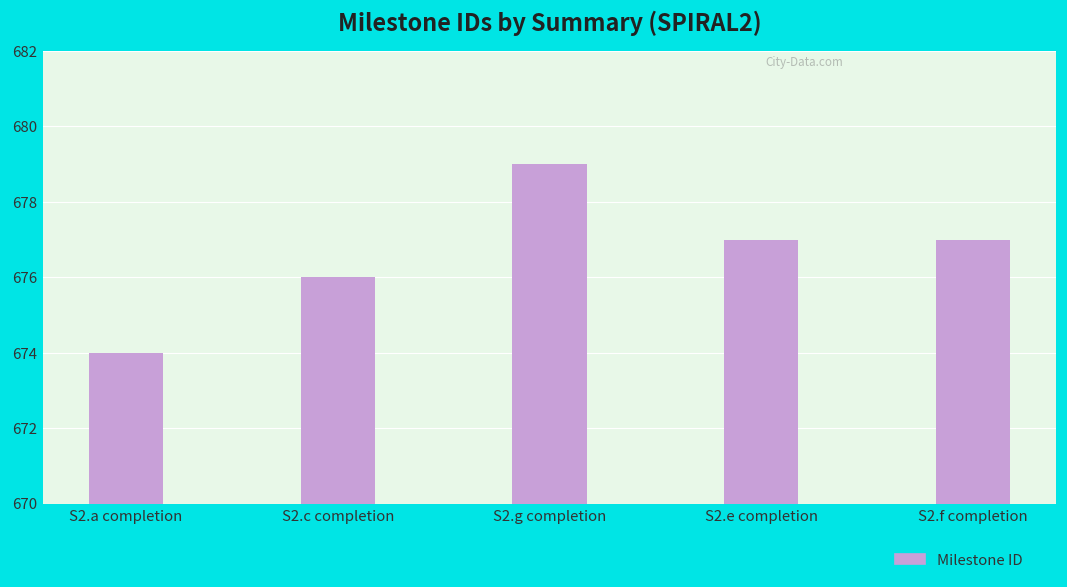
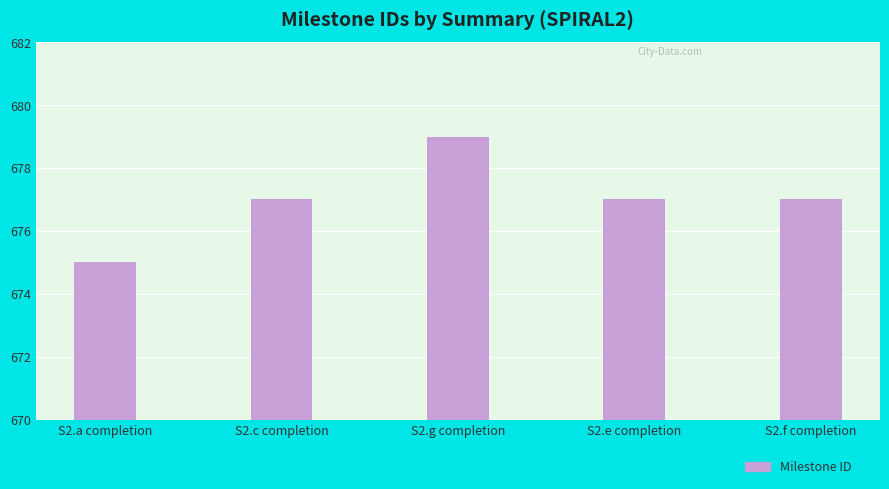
S2.a completion: 674 -> 675
S2.c completion: 676 -> 677
